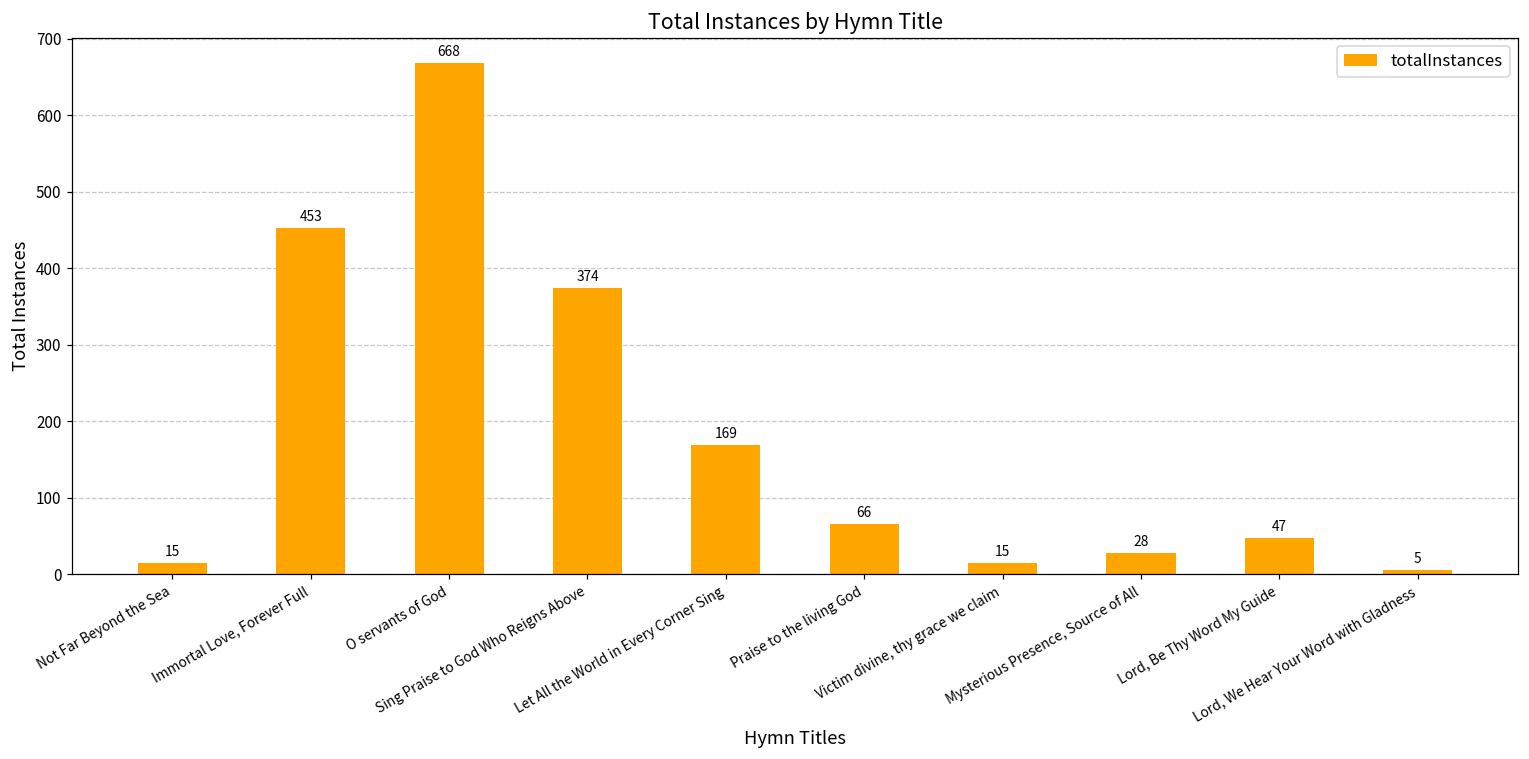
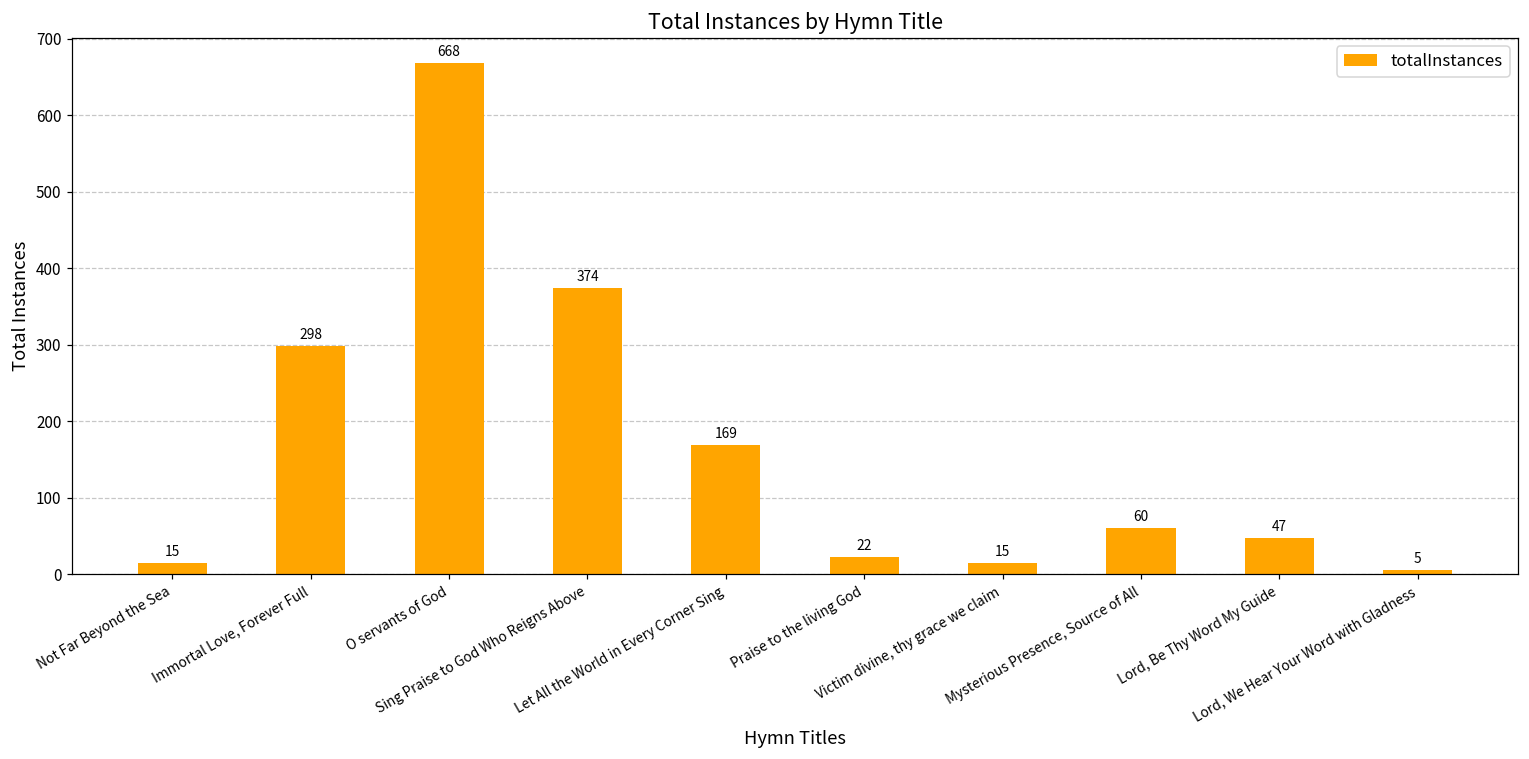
Immortal Love, Forever Full: 453 -> 298
Praise to the living God: 66 -> 22
Mysterious Presence, Source of All: 28 -> 60
